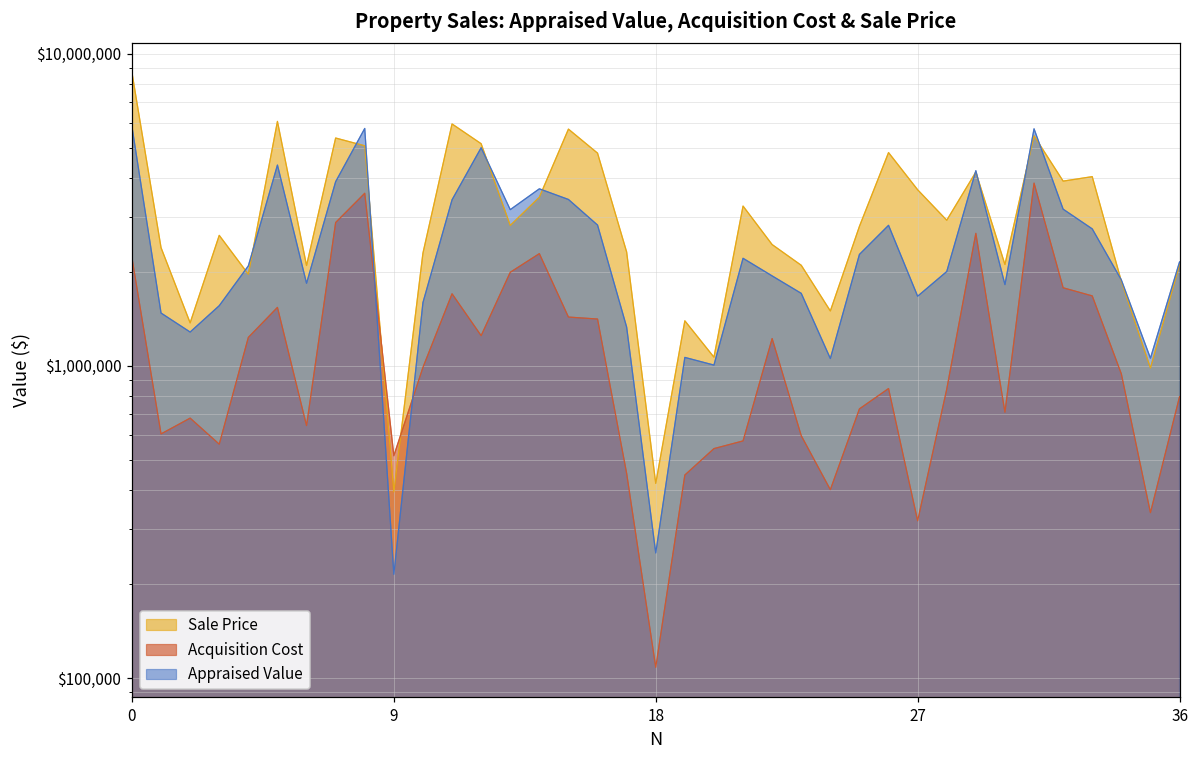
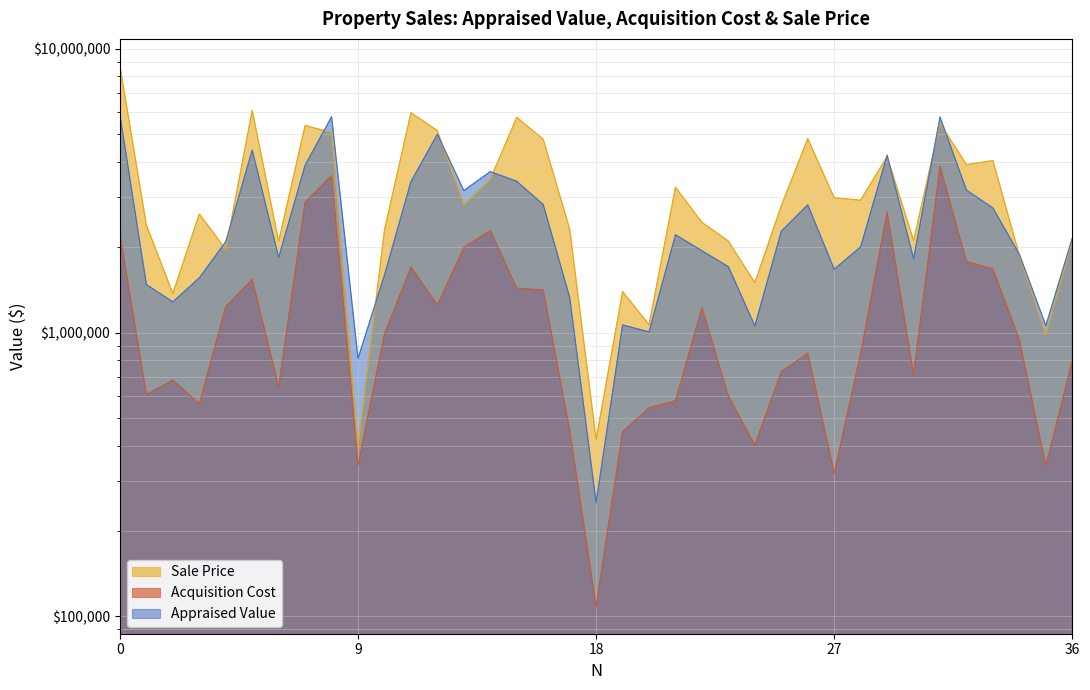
Acquisition Cost, 9: $520,000 -> $340,000
Appraised Value, 9: $220,000 -> $810,000
Sale Price, 27: $3,700,000 -> $3,000,000
